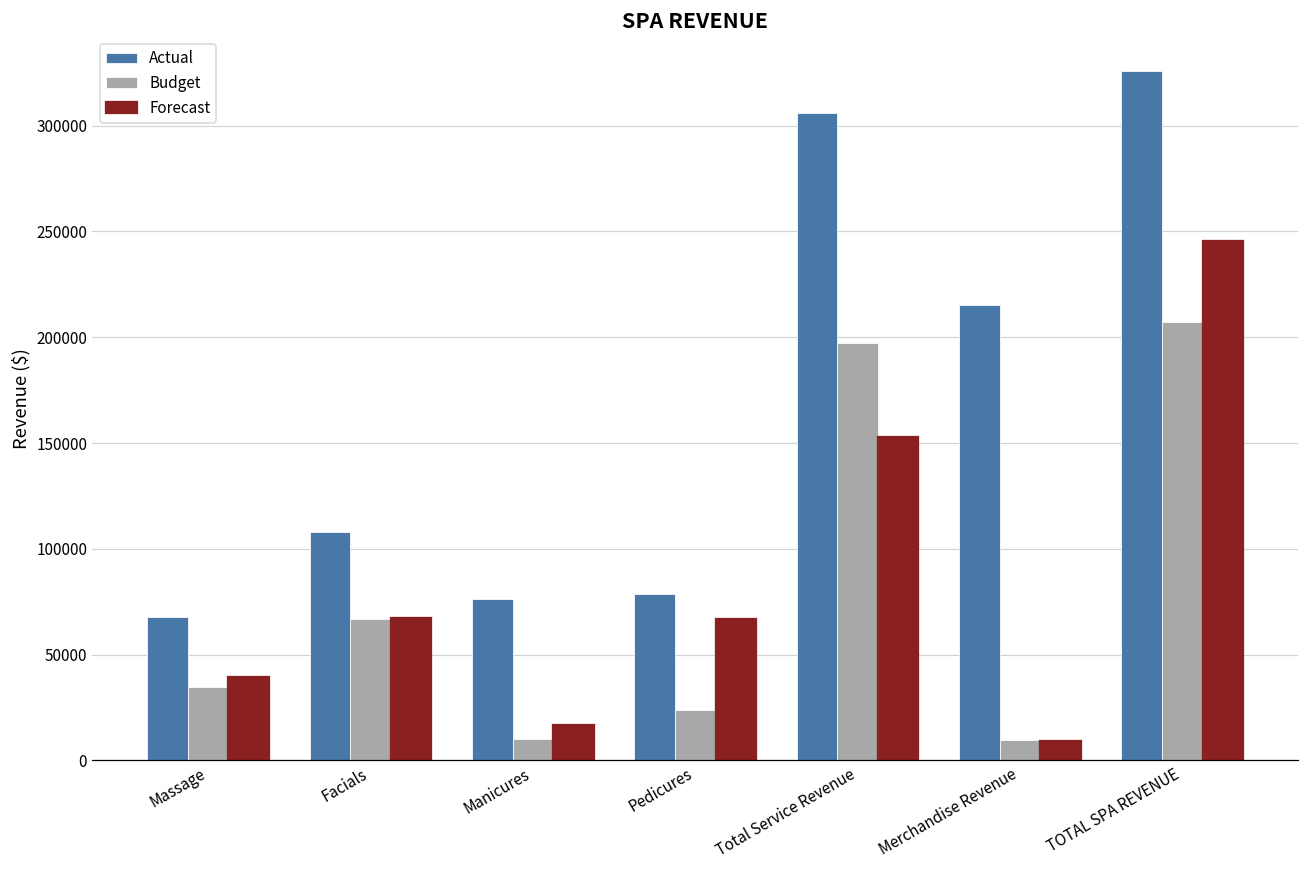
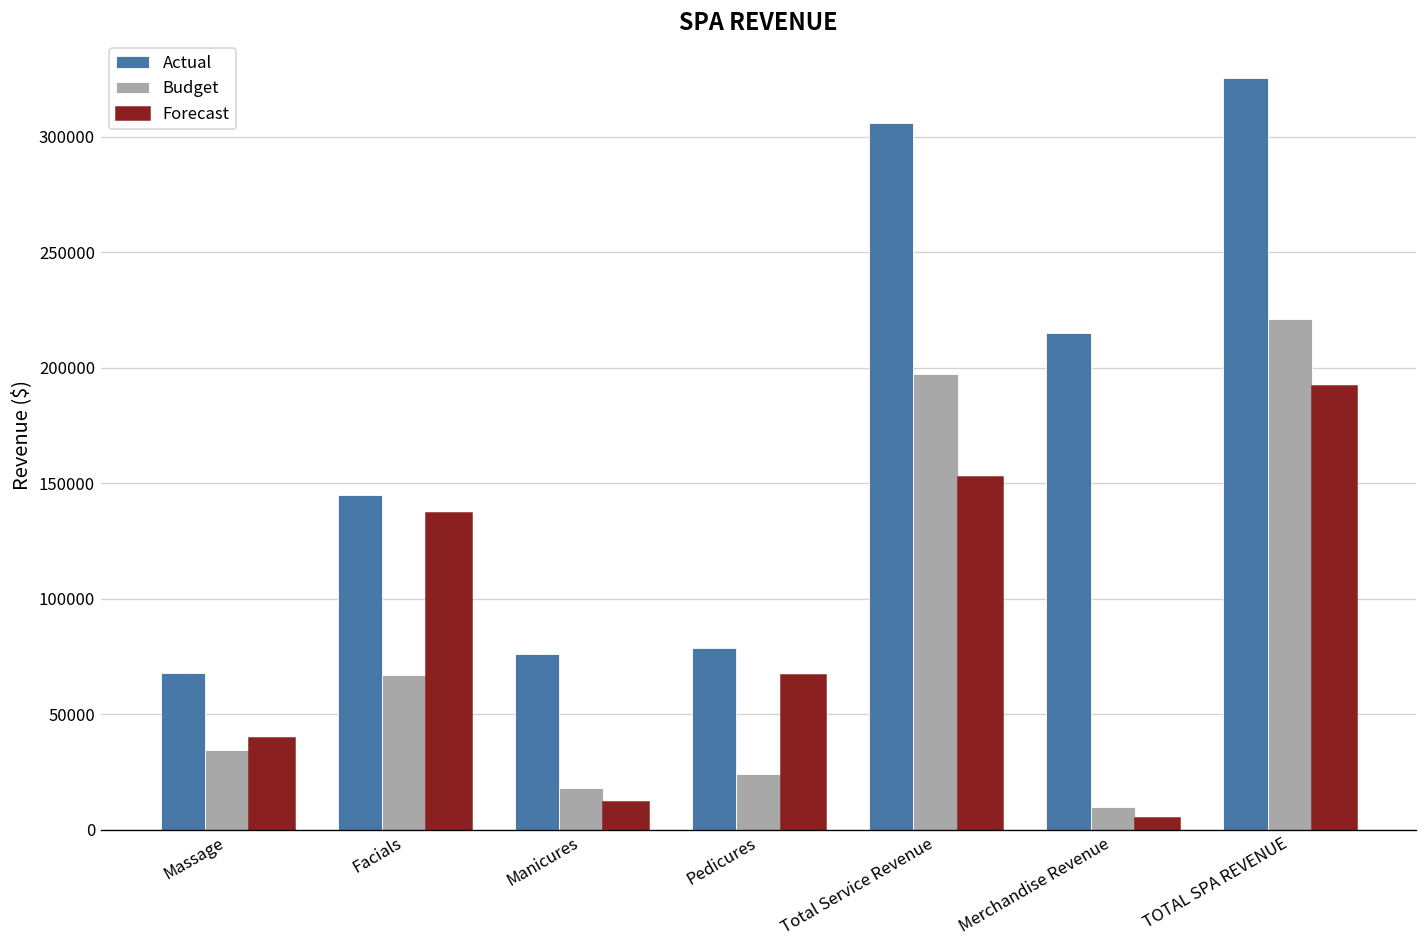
Actual, Facials: 108000 -> 145000
Forecast, Facials: 67000 -> 137000
Budget, Manicures: 10000 -> 18000
Forecast, Manicures: 17000 -> 12000
Forecast, Merchandise Revenue: 9000 -> 5000
Budget, TOTAL SPA REVENUE: 207000 -> 221000
Forecast, TOTAL SPA REVENUE: 246000 -> 192000
